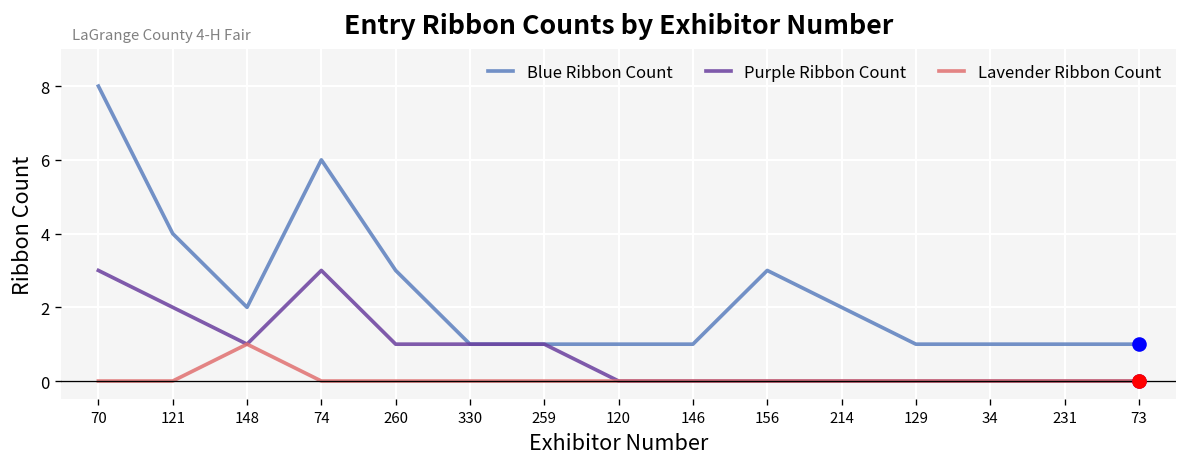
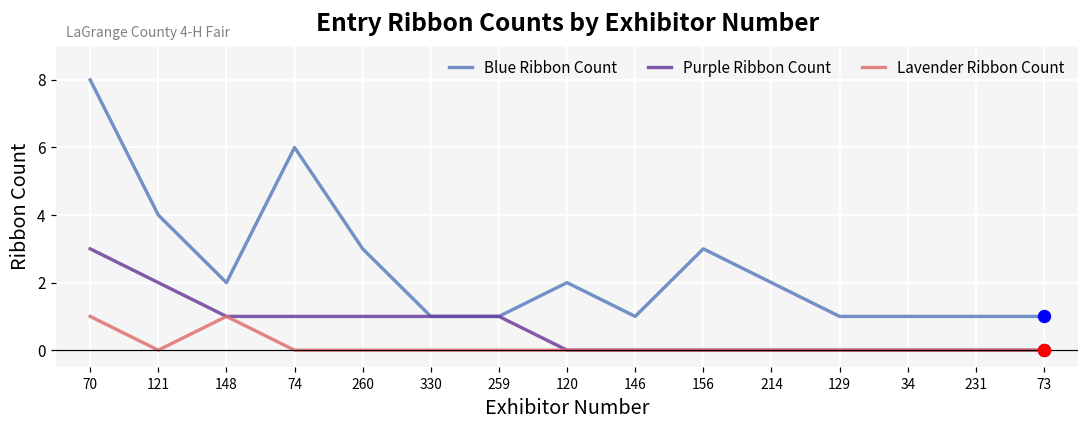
Lavender Ribbon Count, 70: 0 -> 1
Purple Ribbon Count, 74: 3 -> 1
Blue Ribbon Count, 120: 1 -> 2
